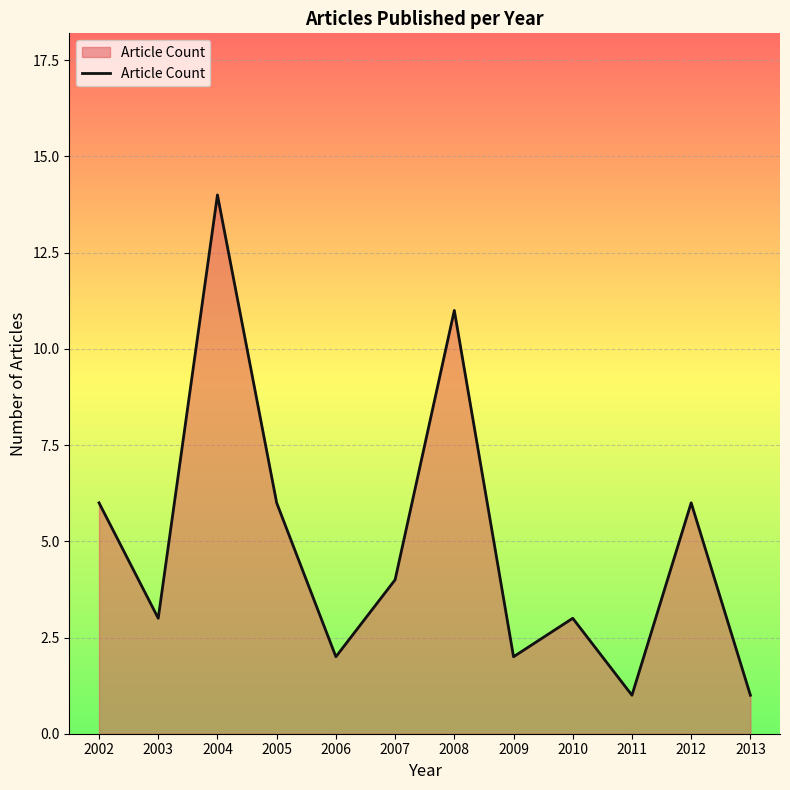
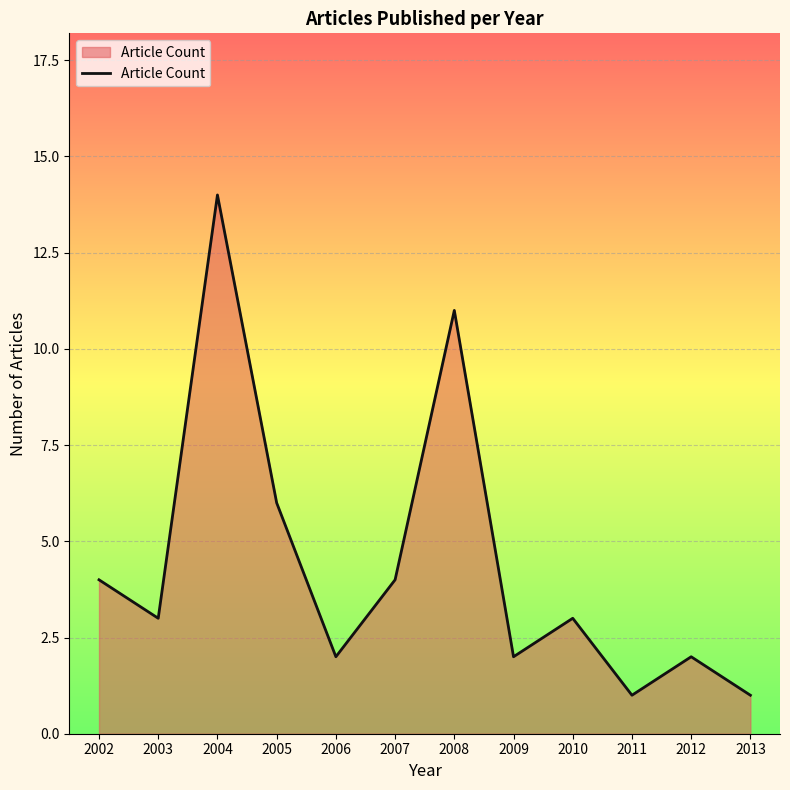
2002: 6 -> 4
2012: 6 -> 2
